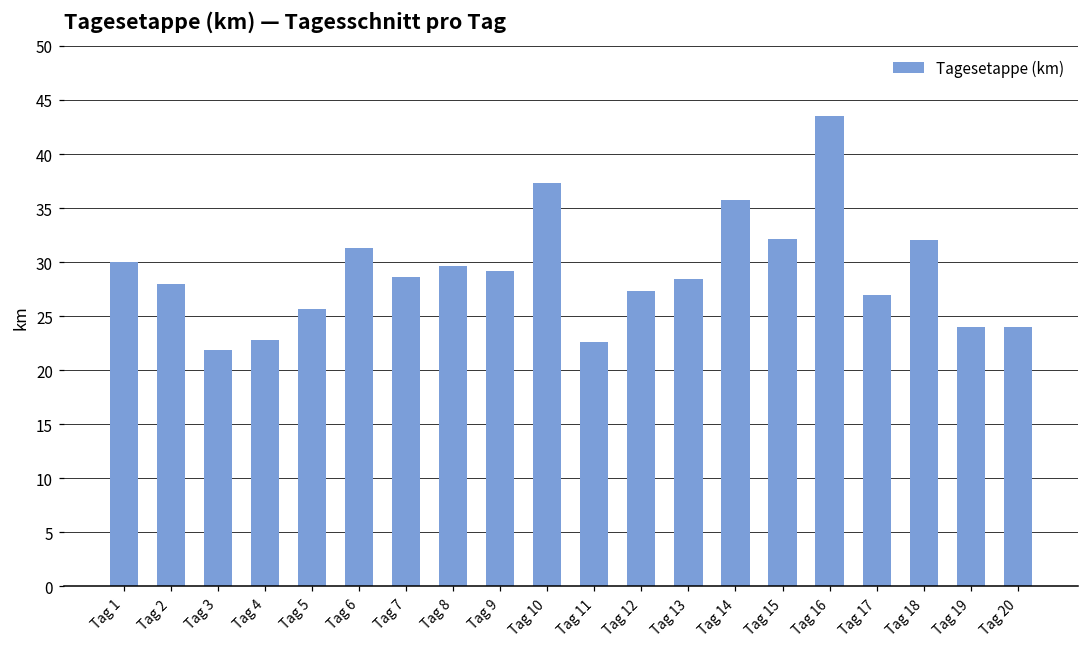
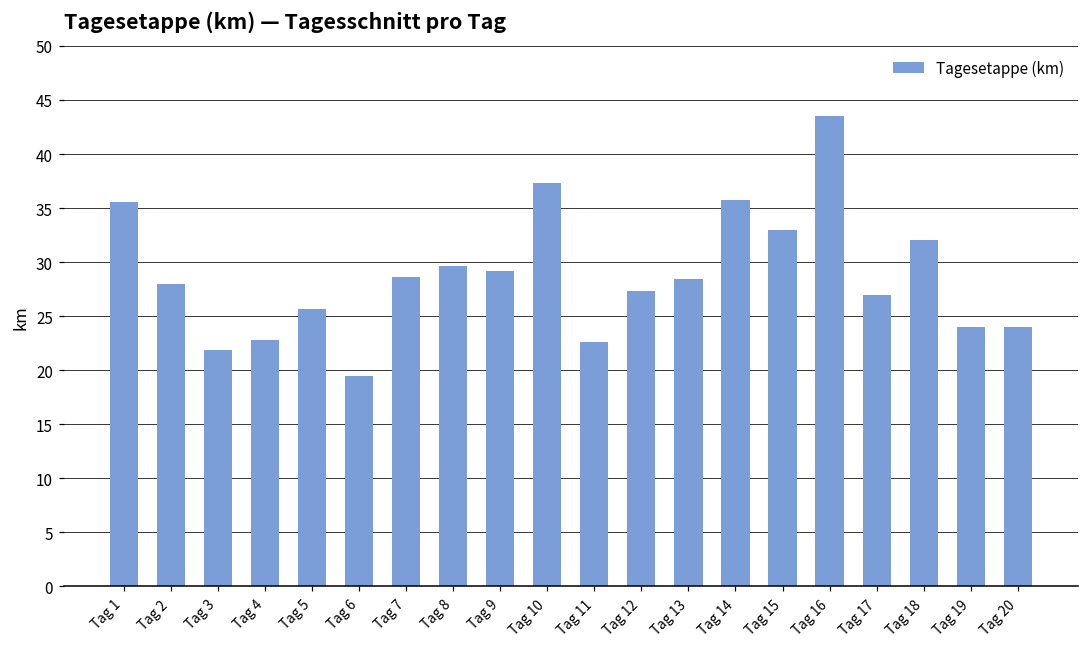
Tag 1: 30 -> 36
Tag 6: 31 -> 20
Tag 15: 32 -> 33
